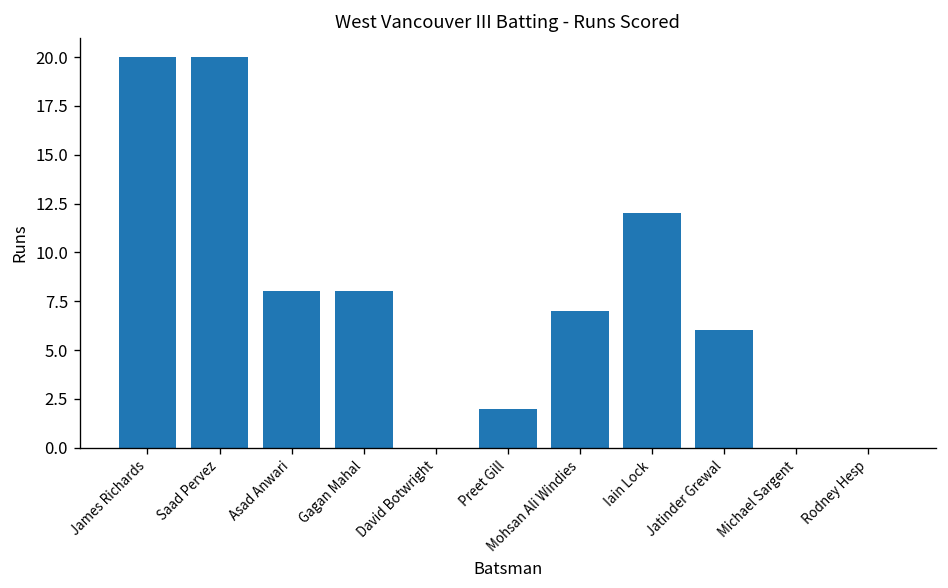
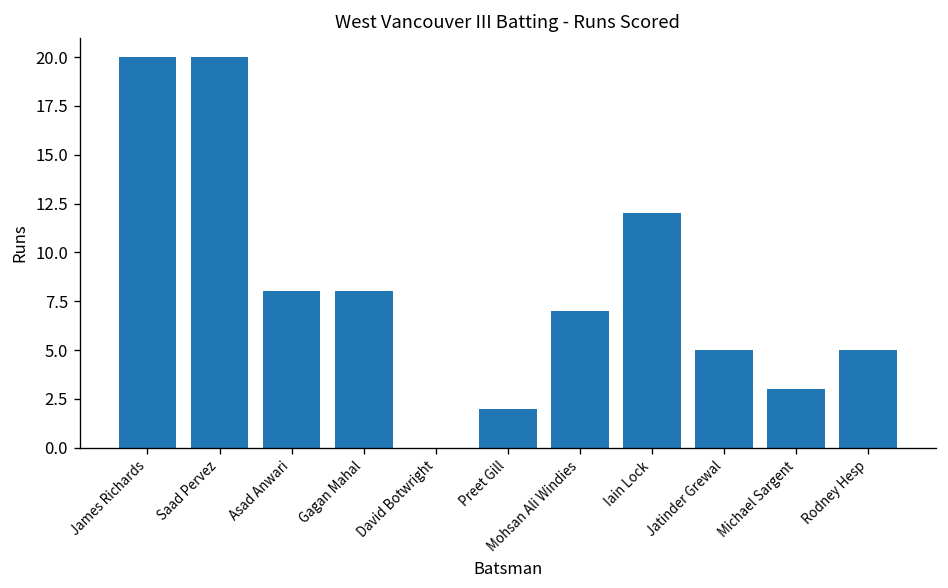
Jatinder Grewal: 6 -> 5
Michael Sargent: 0 -> 3
Rodney Hesp: 0 -> 5
